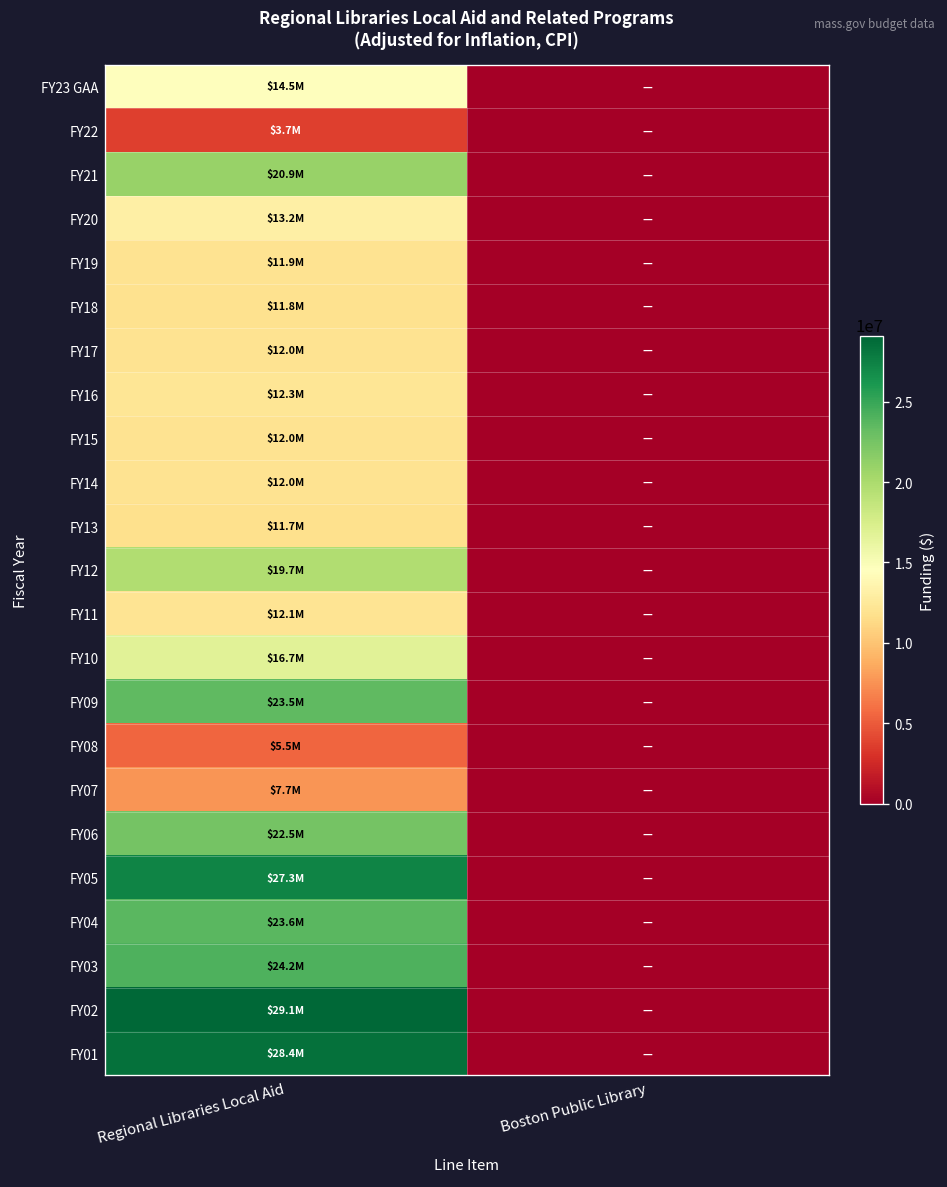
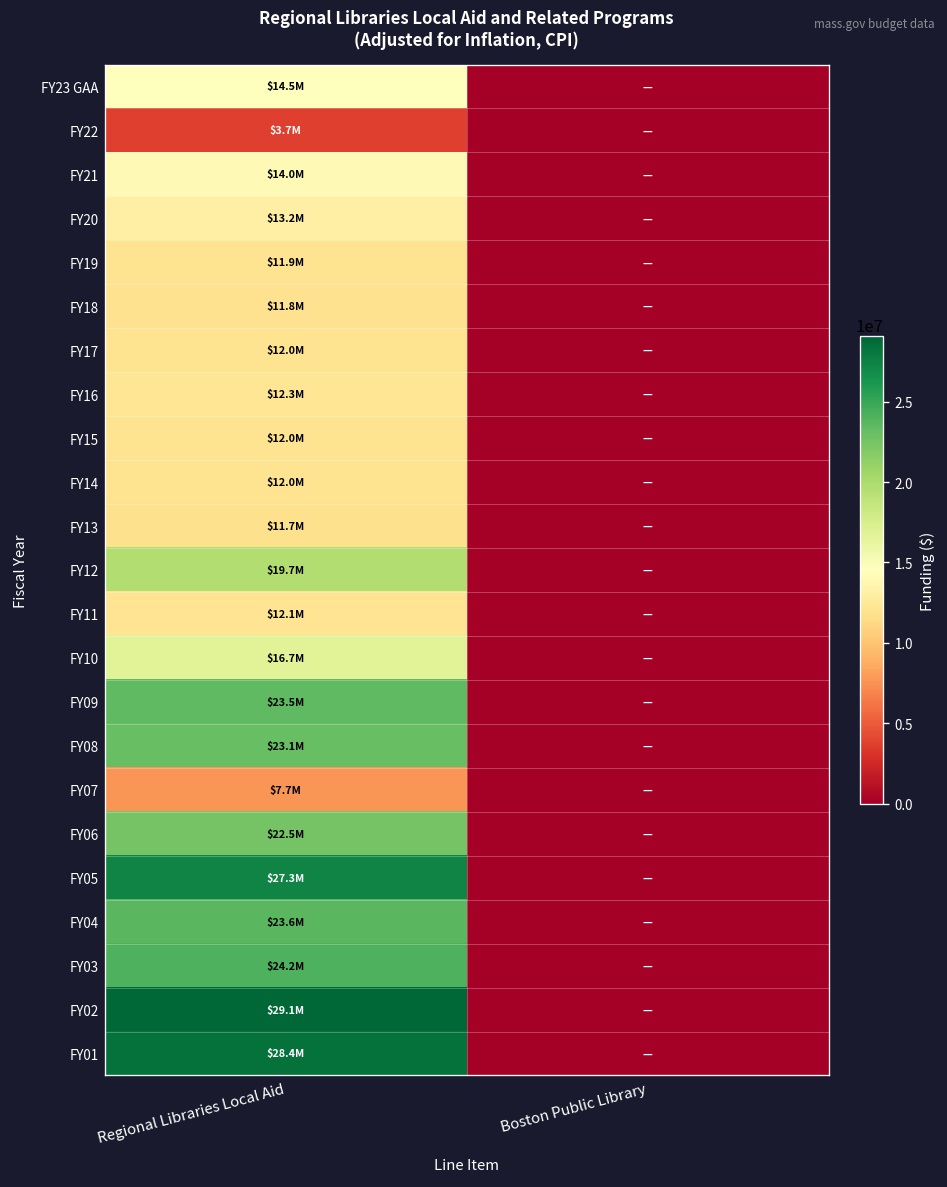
FY21, Regional Libraries Local Aid: $20.9M -> $14.0M
FY08, Regional Libraries Local Aid: $5.5M -> $23.1M
